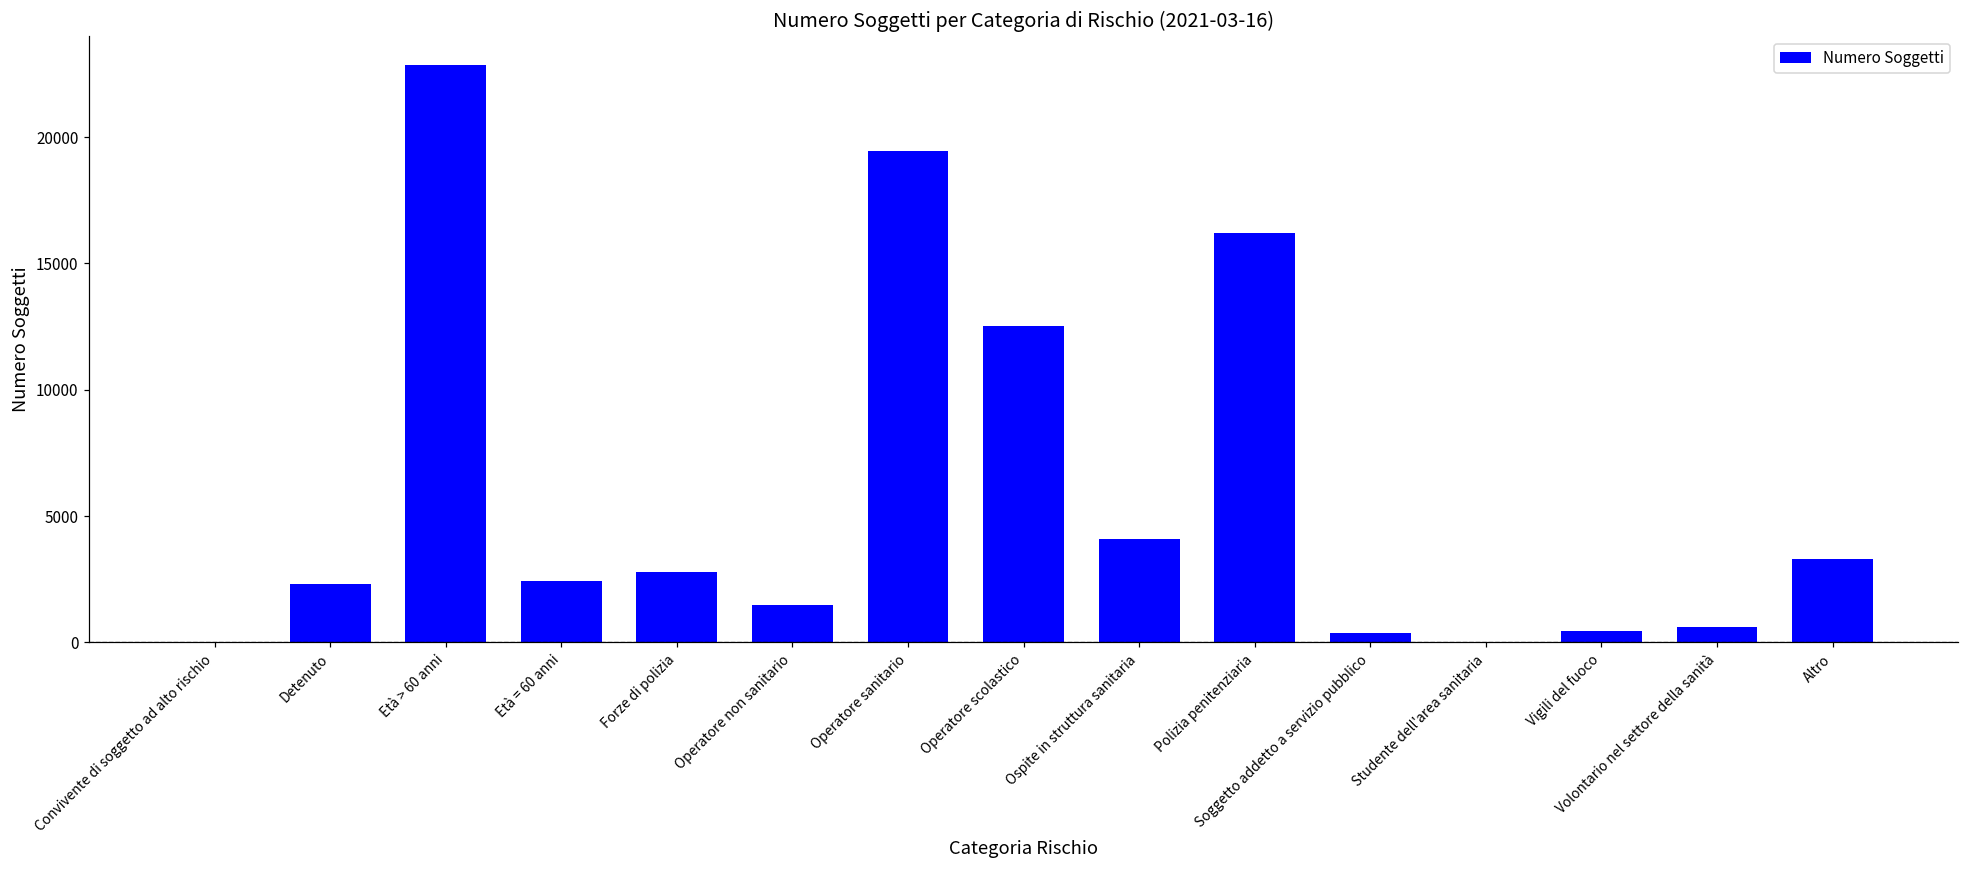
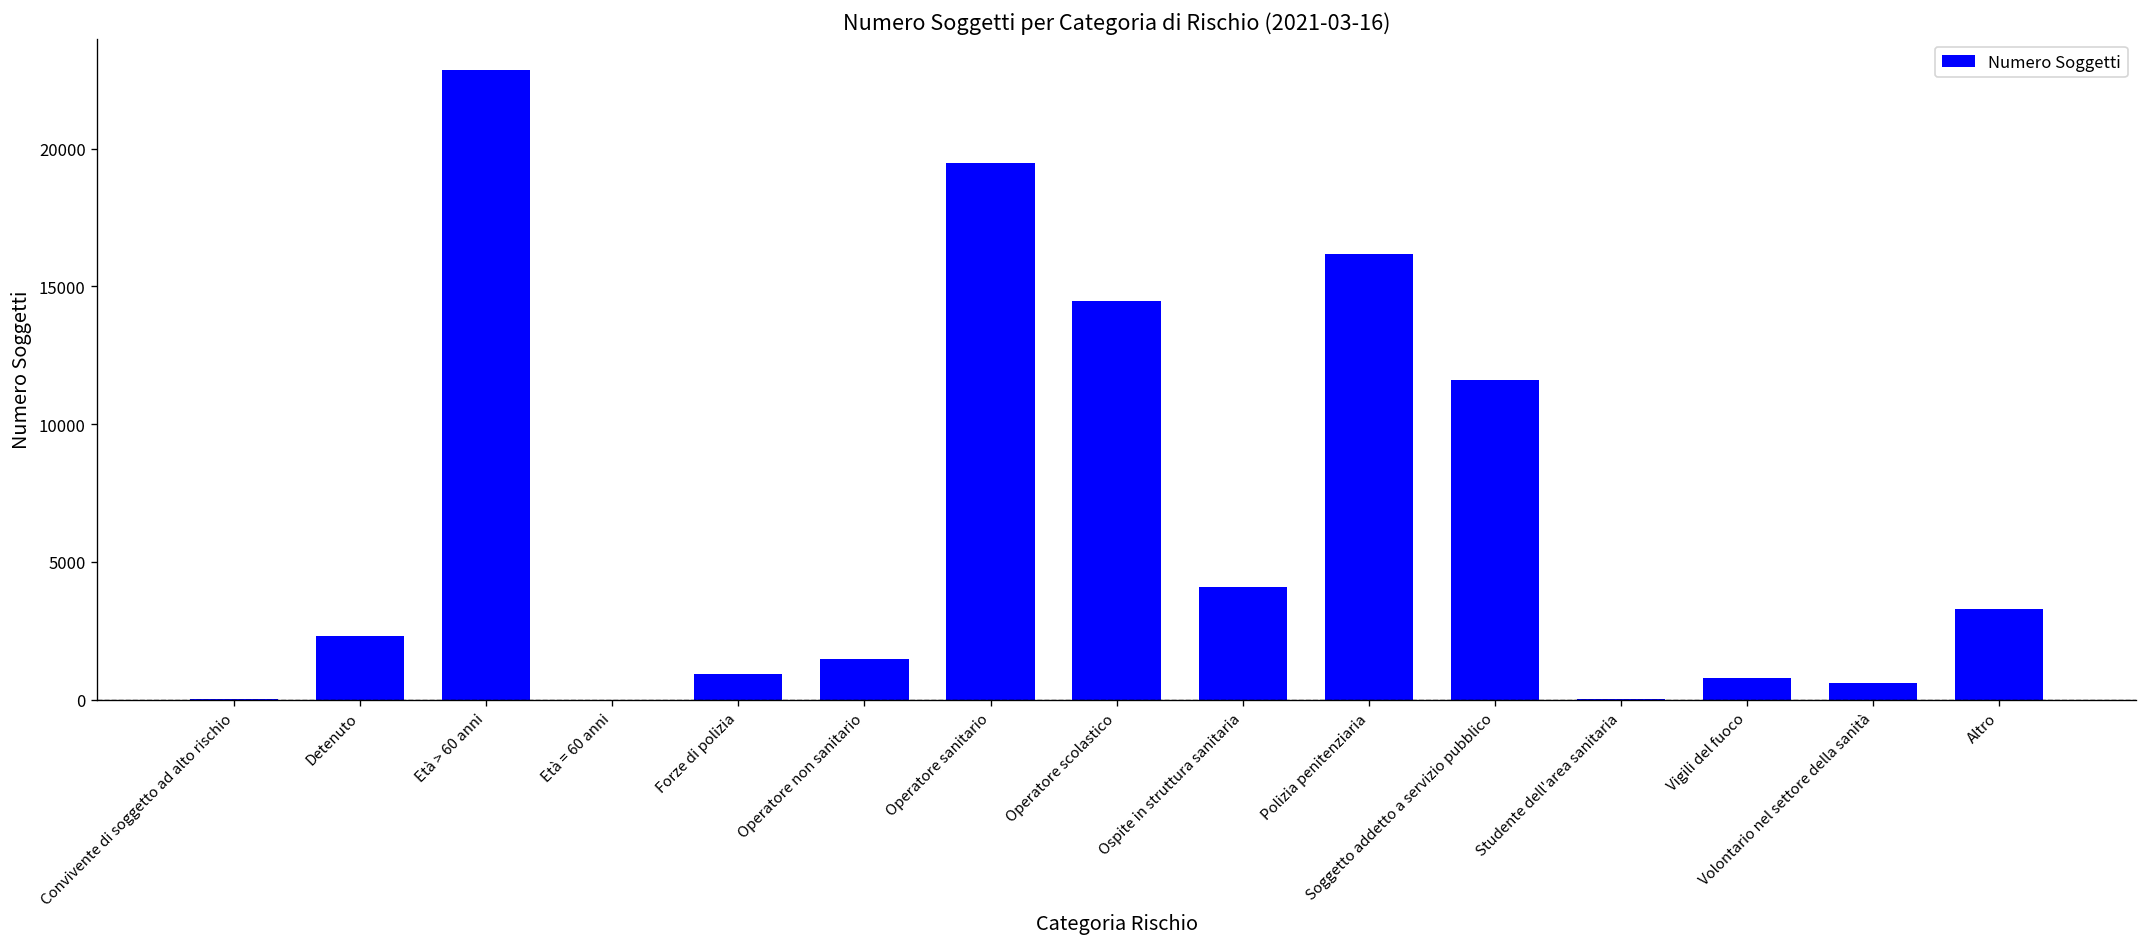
Età = 60 anni: 2400 -> 0
Forze di polizia: 2800 -> 900
Operatore scolastico: 12500 -> 14500
Soggetto addetto a servizio pubblico: 400 -> 11600
Vigili del fuoco: 400 -> 800
